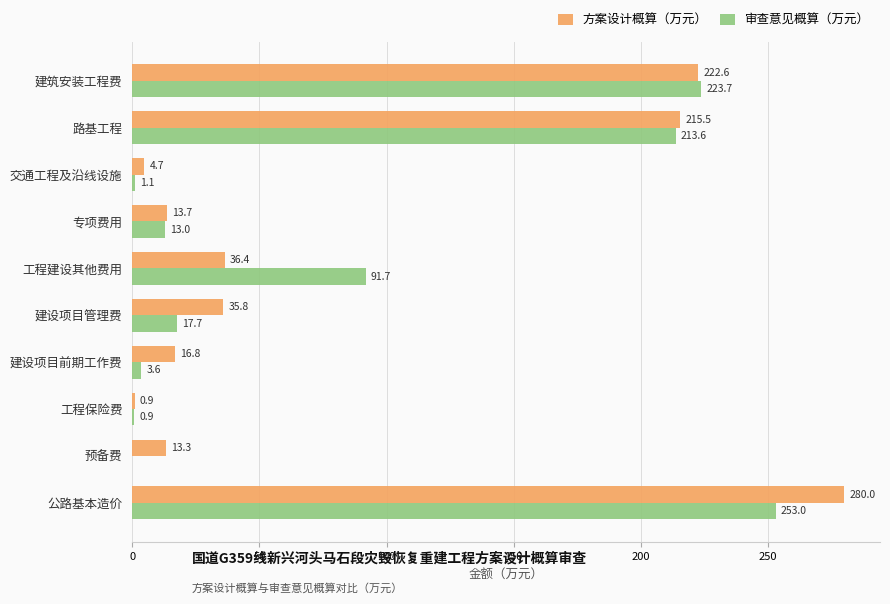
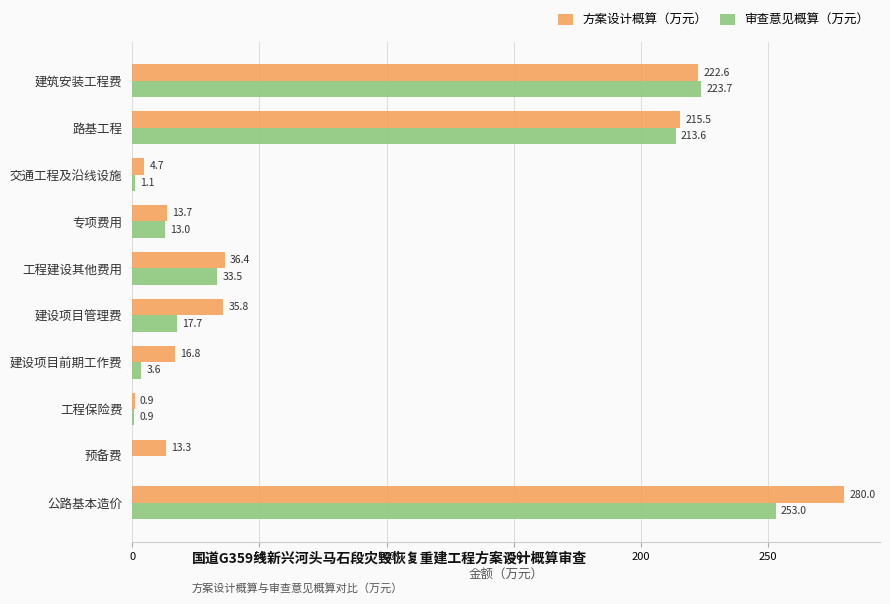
审查意见概算（万元）, 工程建设其他费用: 91.7 -> 33.5
